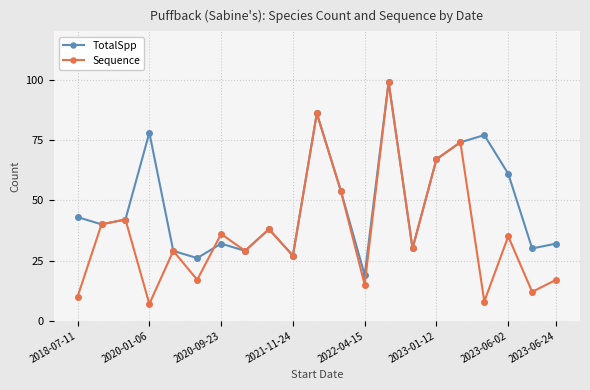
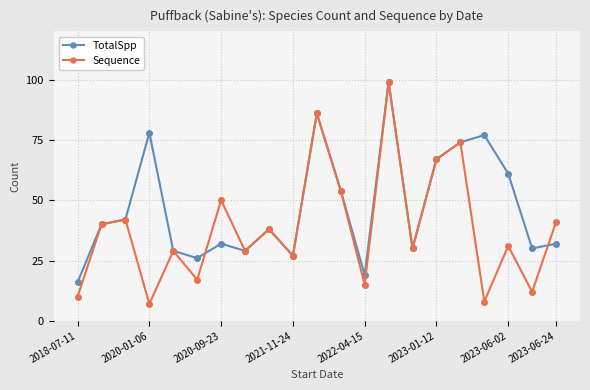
TotalSpp, 2018-07-11: 43 -> 16
Sequence, 2020-09-23: 36 -> 50
Sequence, 2023-06-02: 35 -> 31
Sequence, 2023-06-24: 17 -> 41
